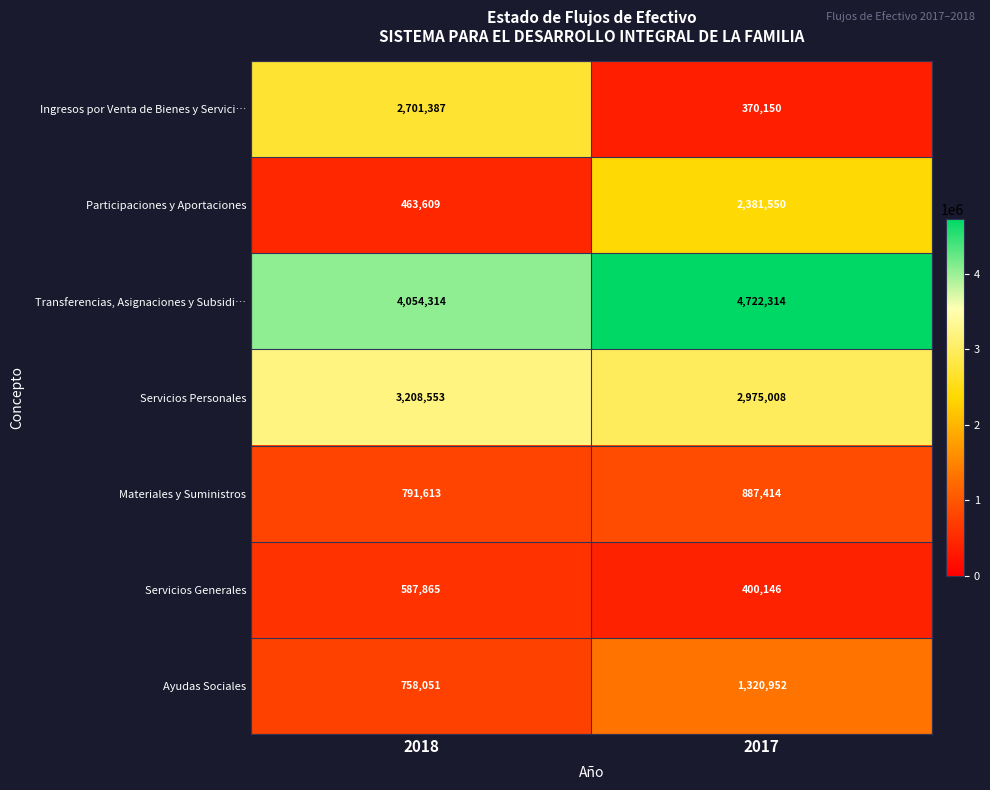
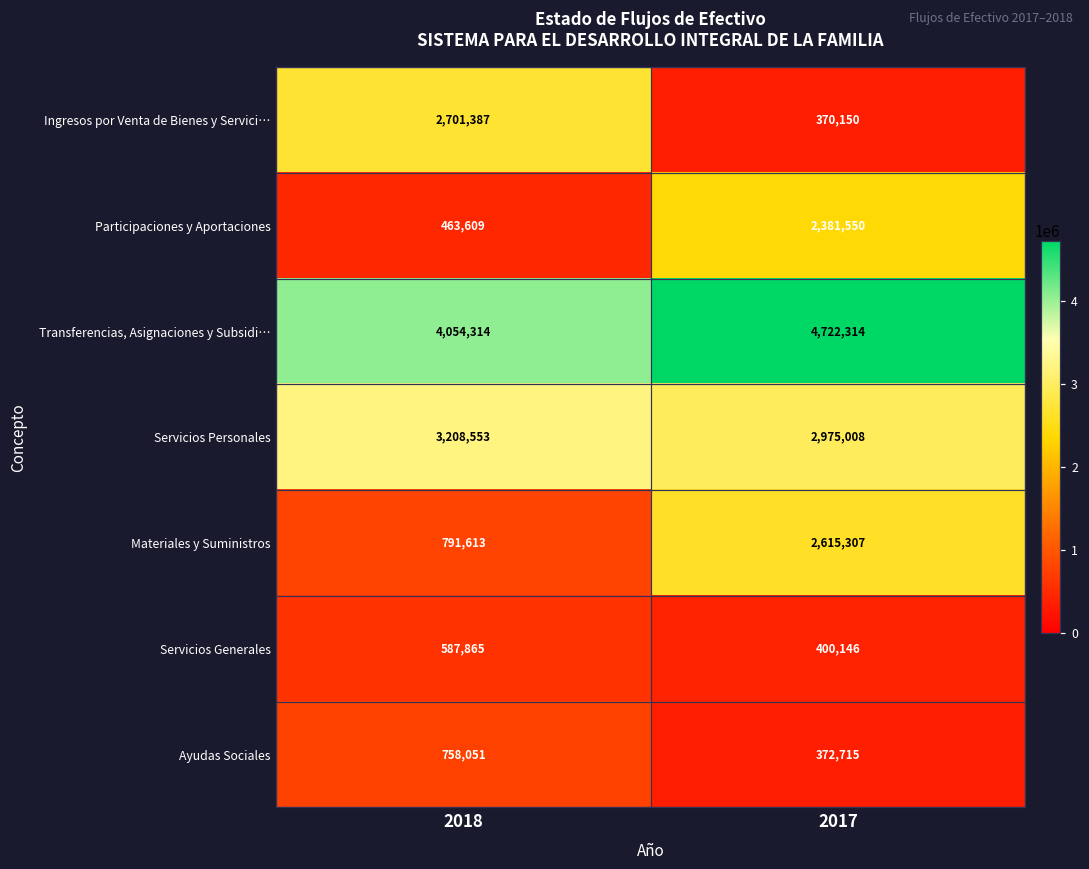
Materiales y Suministros, 2017: 887,414 -> 2,615,307
Ayudas Sociales, 2017: 1,320,952 -> 372,715
